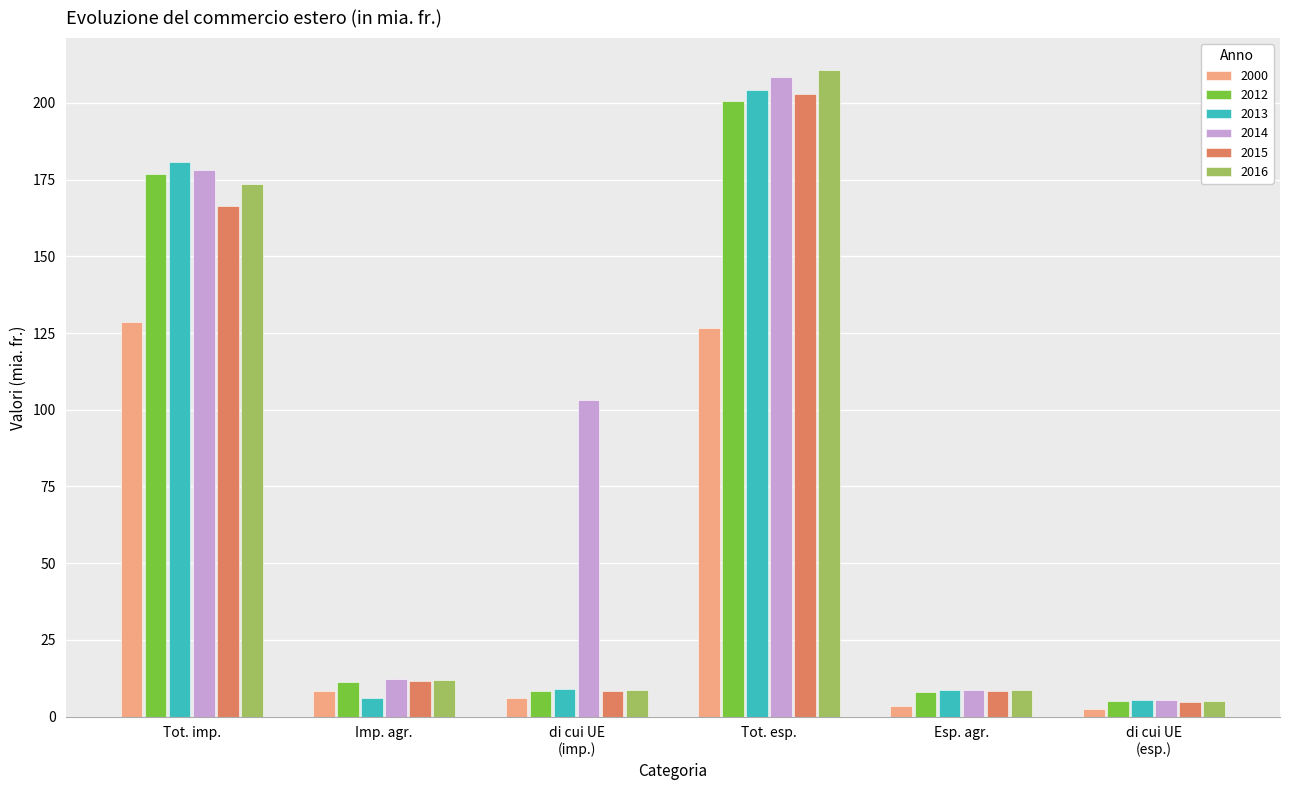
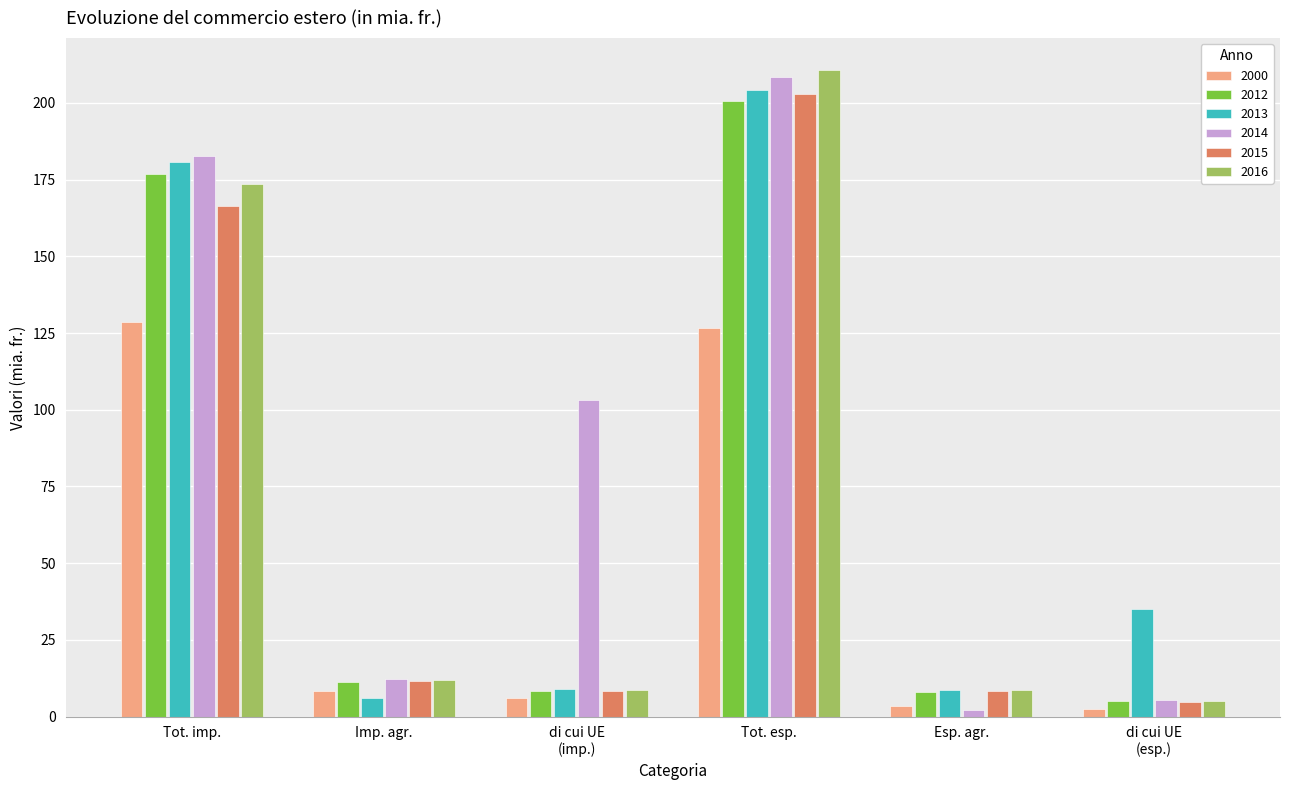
2014, Tot. imp.: 178 -> 183
2014, Esp. agr.: 9 -> 2
2013, di cui UE (esp.): 5 -> 35
